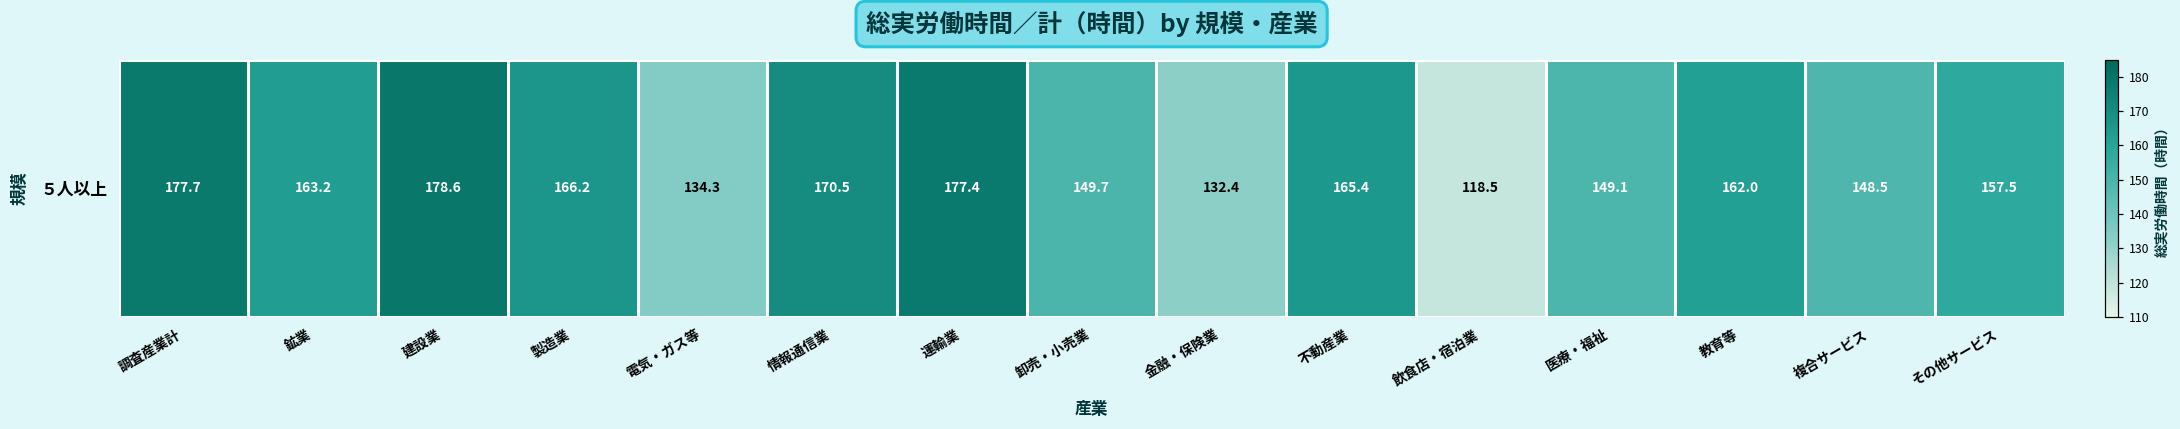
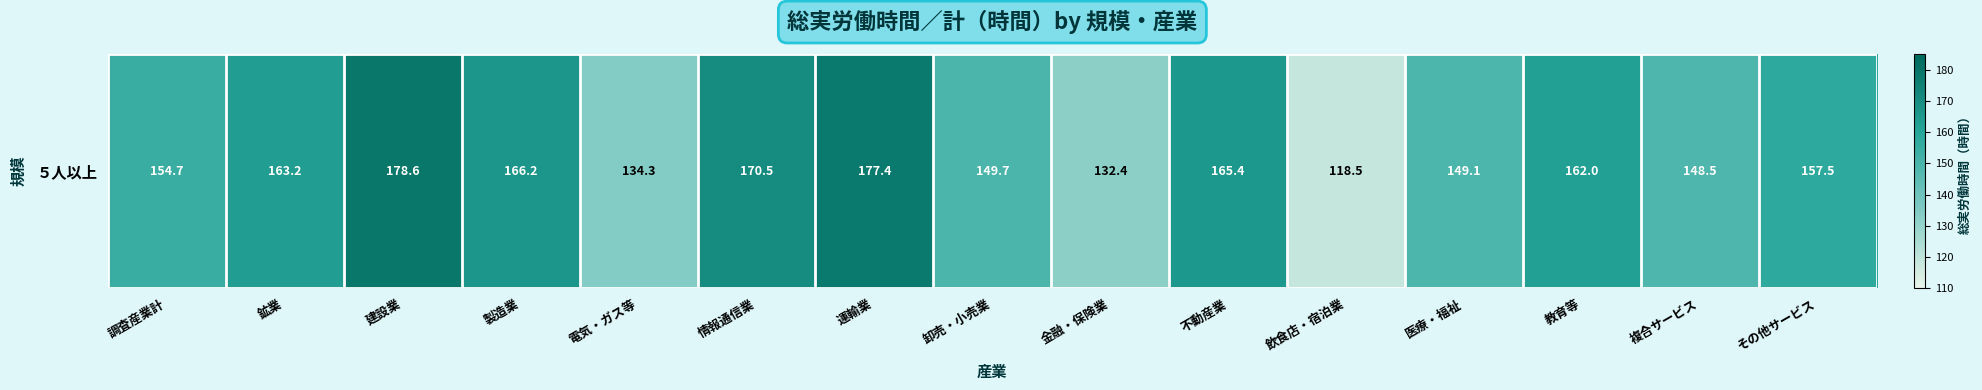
５人以上, 調査産業計: 177.7 -> 154.7
